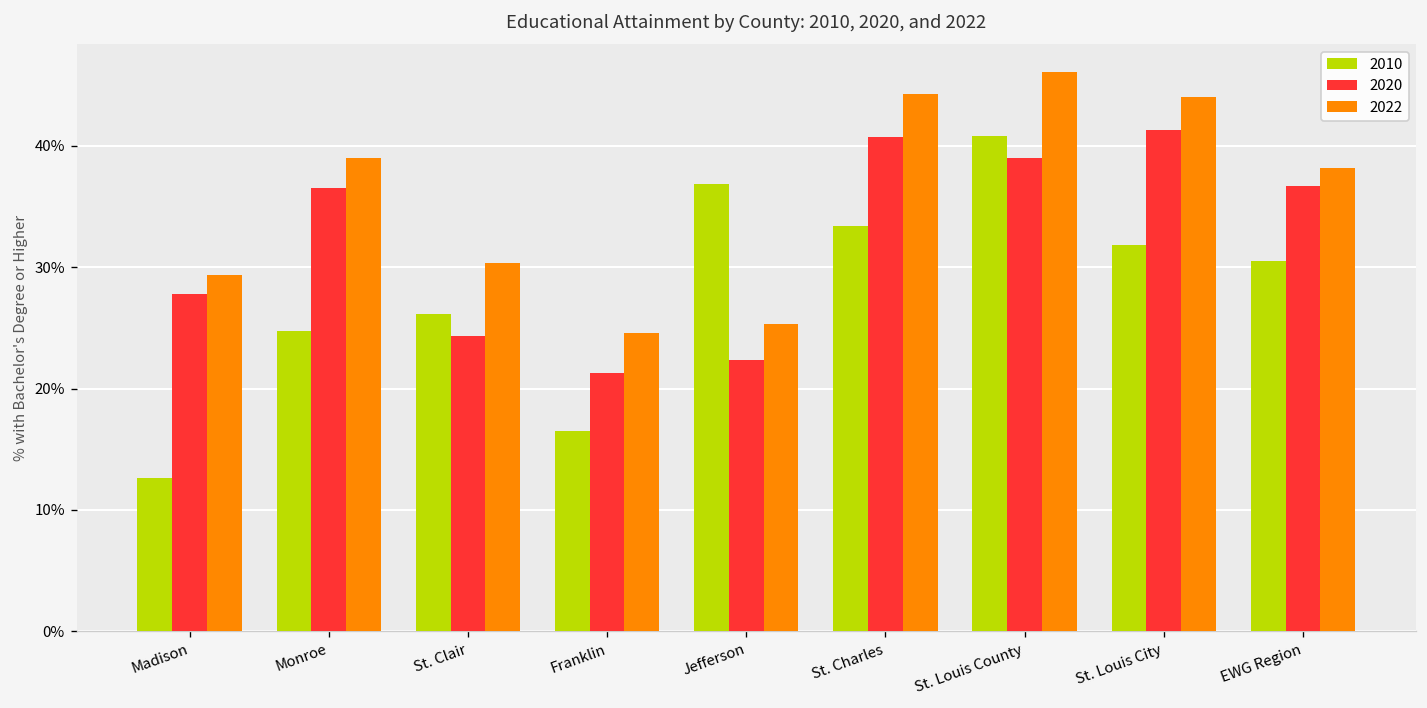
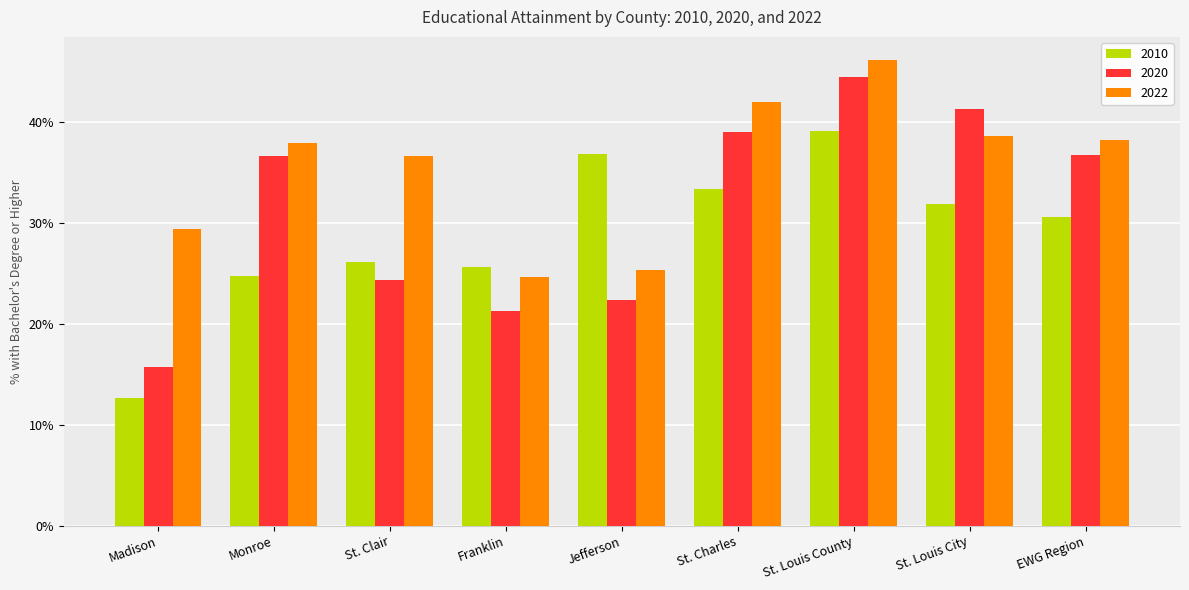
2020, Madison: 27.8% -> 15.7%
2022, Monroe: 39.0% -> 37.9%
2022, St. Clair: 30.4% -> 36.6%
2010, Franklin: 16.5% -> 25.6%
2020, St. Charles: 40.8% -> 39.0%
2022, St. Charles: 44.3% -> 42.0%
2010, St. Louis County: 40.8% -> 39.1%
2020, St. Louis County: 39.0% -> 44.4%
2022, St. Louis City: 44.0% -> 38.6%
